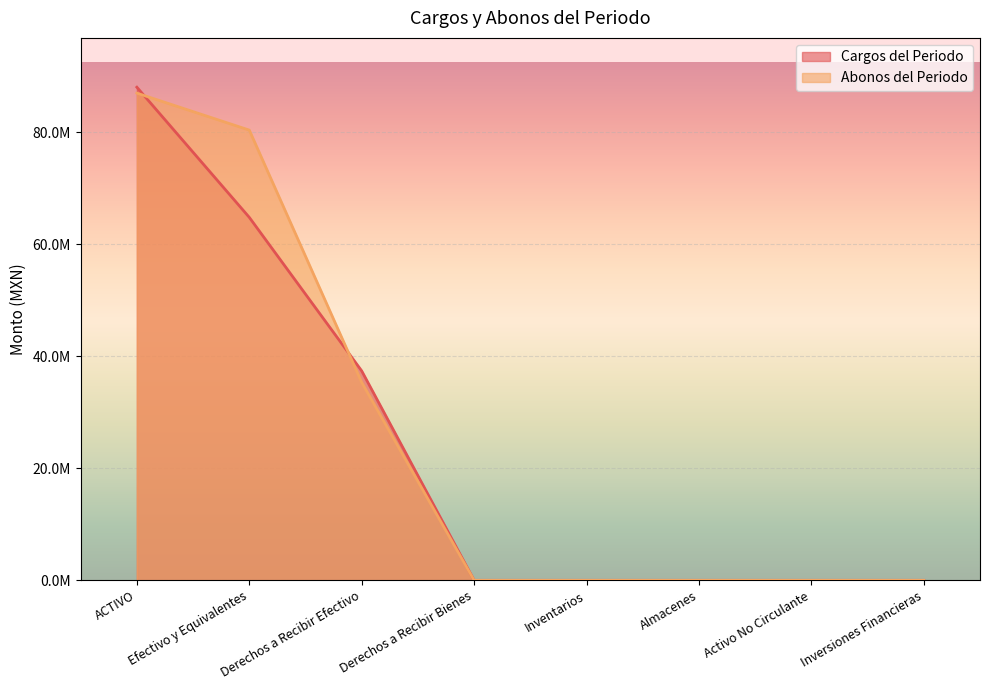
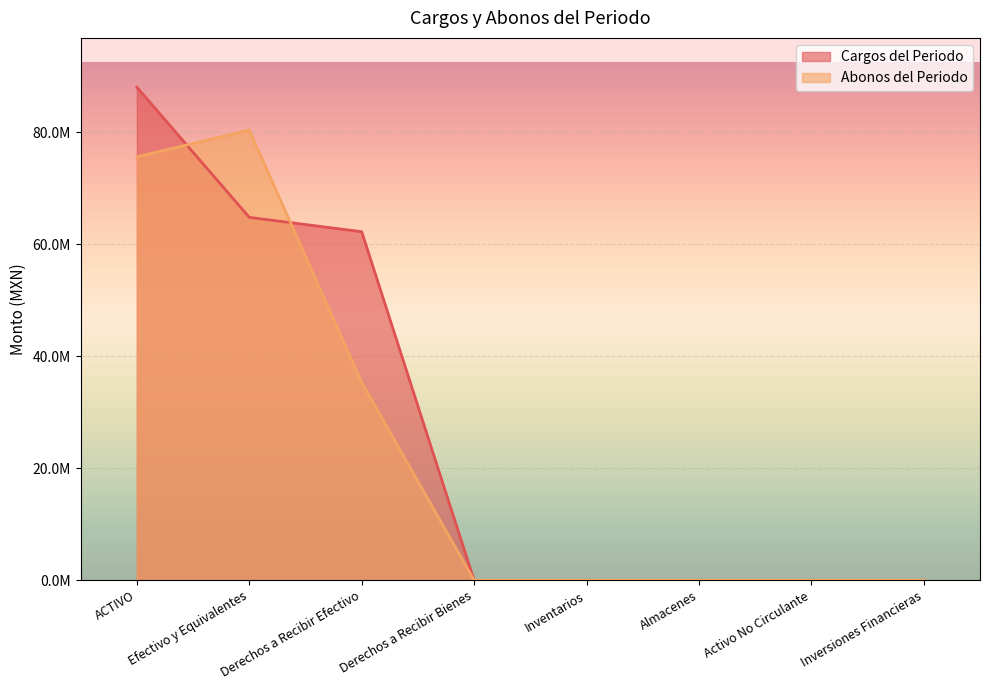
Abonos del Periodo, ACTIVO: 87000000 -> 76000000
Cargos del Periodo, Derechos a Recibir Efectivo: 37000000 -> 62000000
